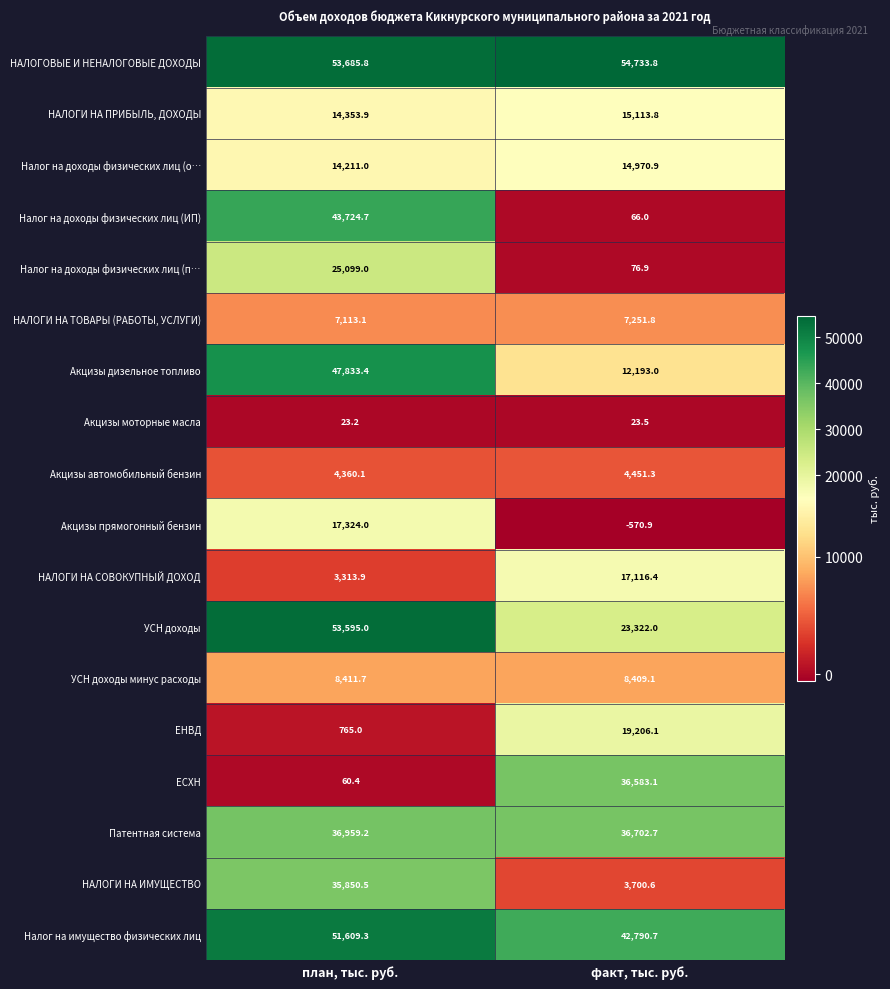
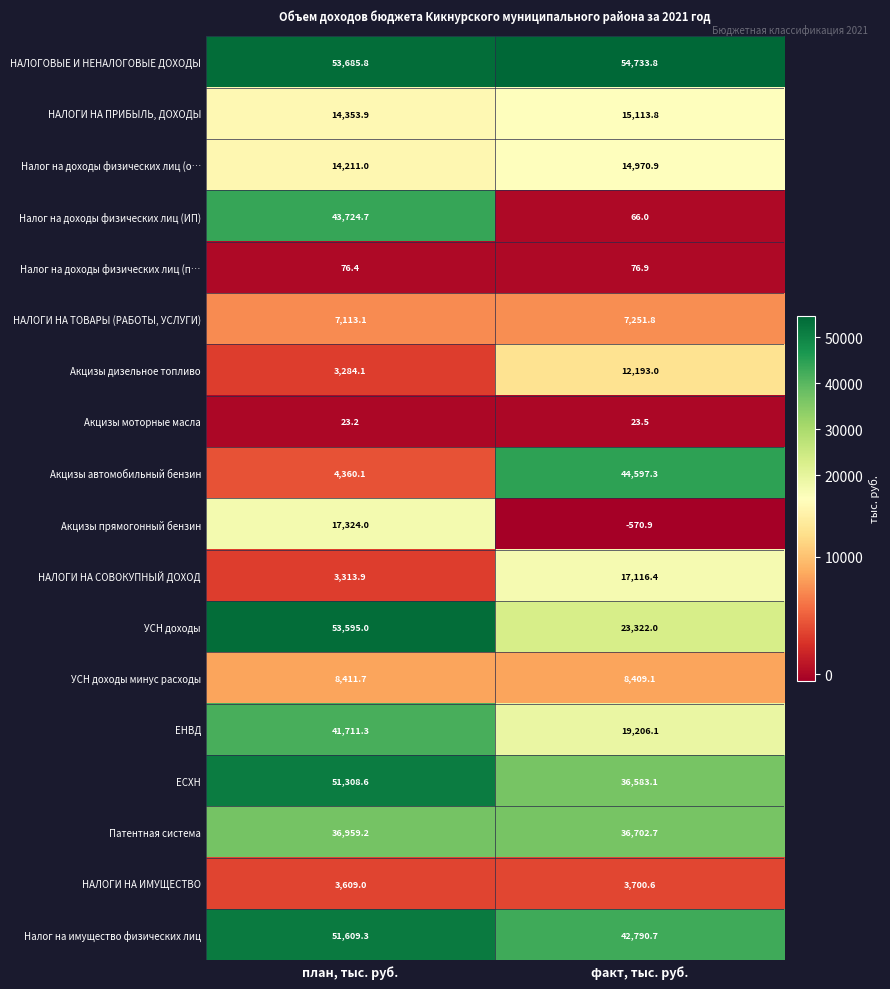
Налог на доходы физических лиц (п…, план, тыс. руб.: 25,099.0 -> 76.4
Акцизы дизельное топливо, план, тыс. руб.: 47,833.4 -> 3,284.1
Акцизы автомобильный бензин, факт, тыс. руб.: 4,451.3 -> 44,597.3
ЕНВД, план, тыс. руб.: 765.0 -> 41,711.3
ЕСХН, план, тыс. руб.: 60.4 -> 51,308.6
НАЛОГИ НА ИМУЩЕСТВО, план, тыс. руб.: 35,850.5 -> 3,609.0
